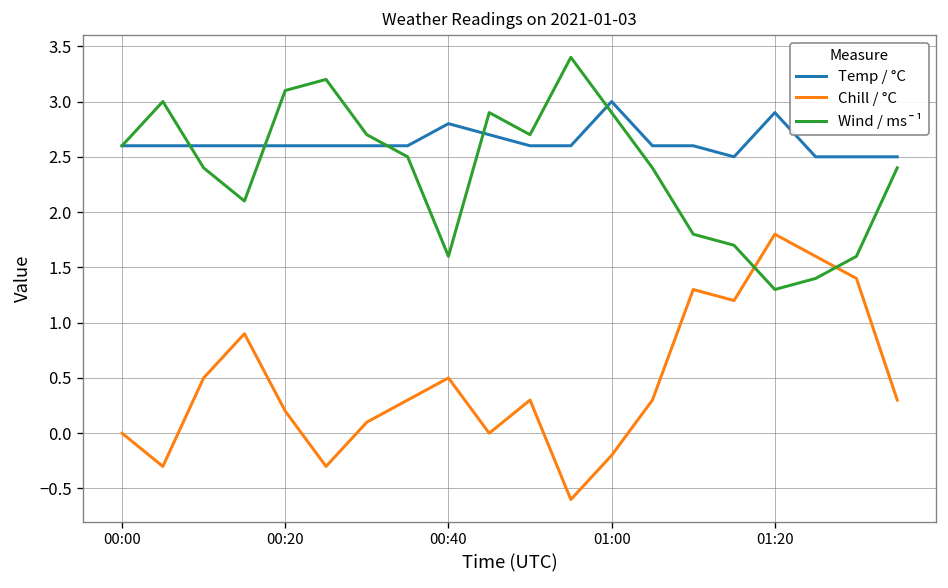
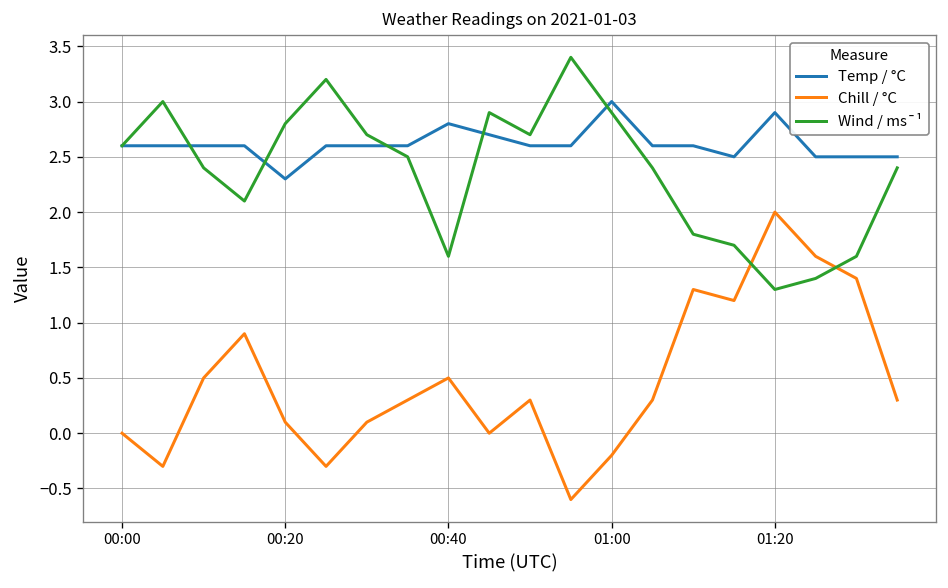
Temp / °C, 00:20: 2.6 -> 2.3
Chill / °C, 00:20: 0.2 -> 0.1
Wind / ms¯¹, 00:20: 3.1 -> 2.8
Chill / °C, 01:20: 1.8 -> 2.0
